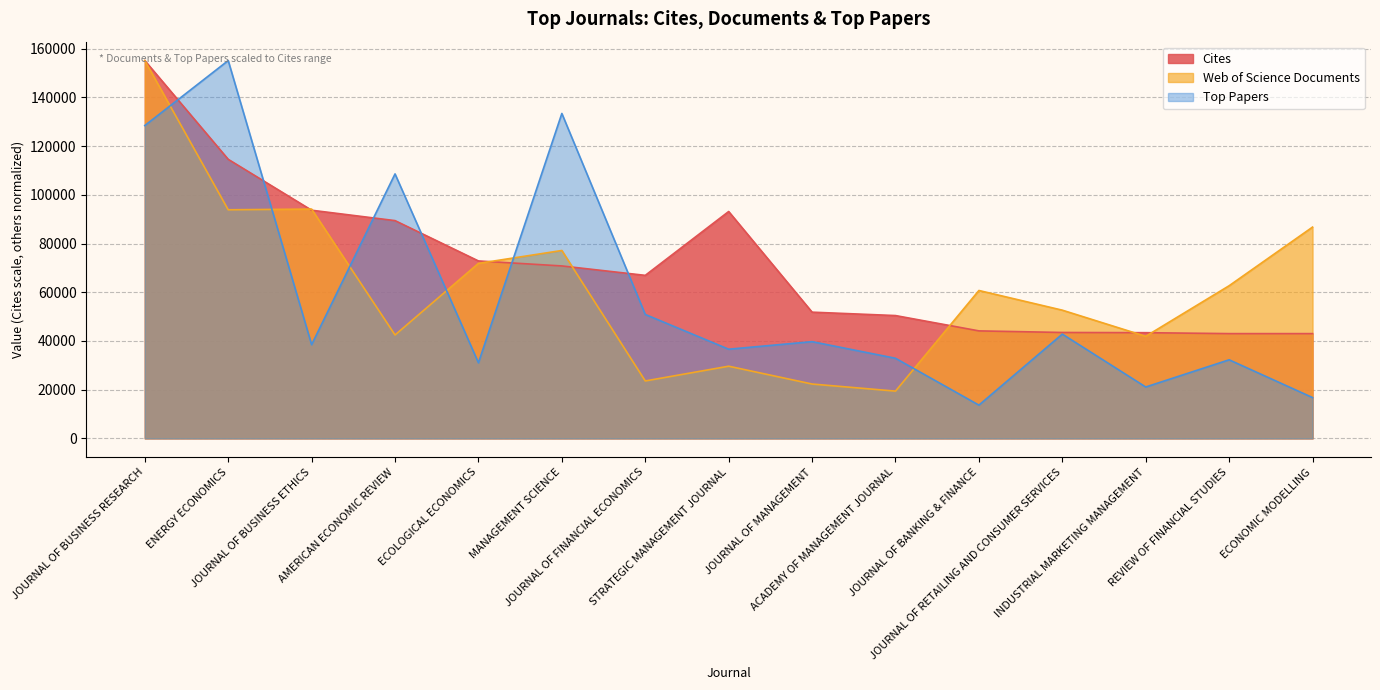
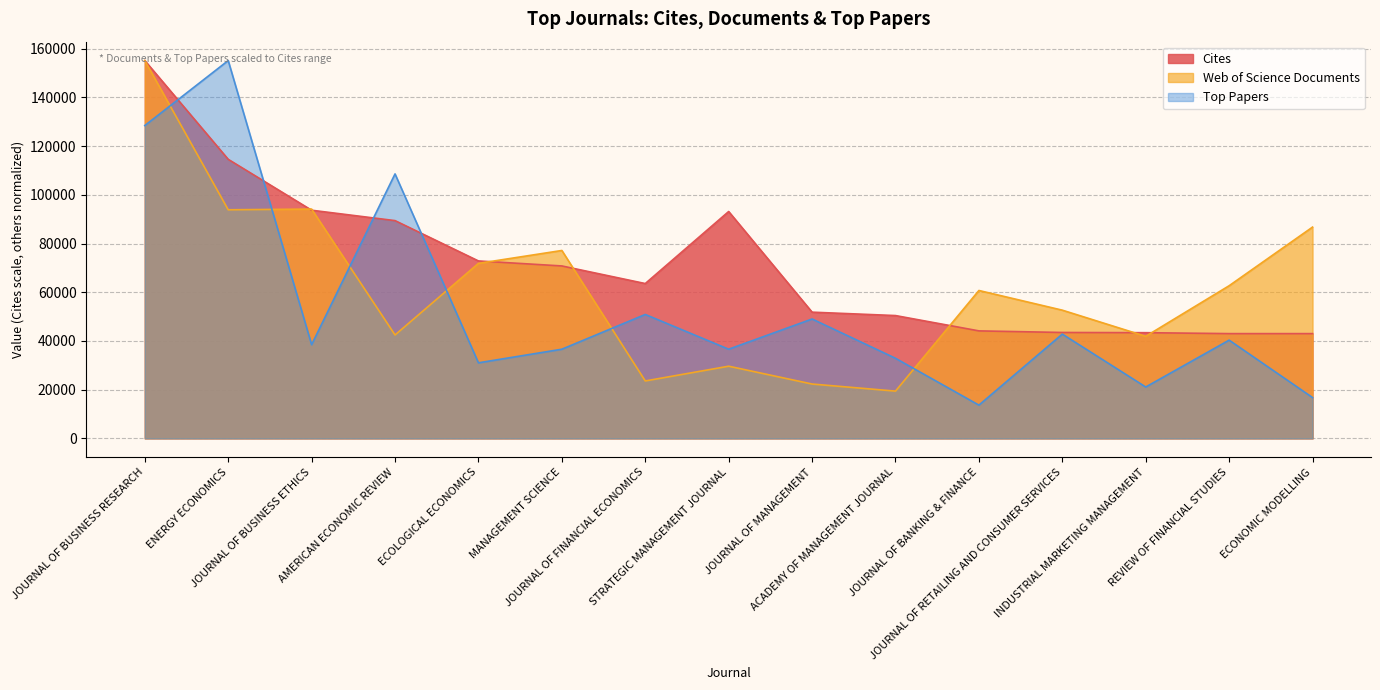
Top Papers, MANAGEMENT SCIENCE: 133000 -> 37000
Cites, JOURNAL OF FINANCIAL ECONOMICS: 67000 -> 64000
Top Papers, JOURNAL OF MANAGEMENT: 40000 -> 49000
Top Papers, REVIEW OF FINANCIAL STUDIES: 32000 -> 40000
